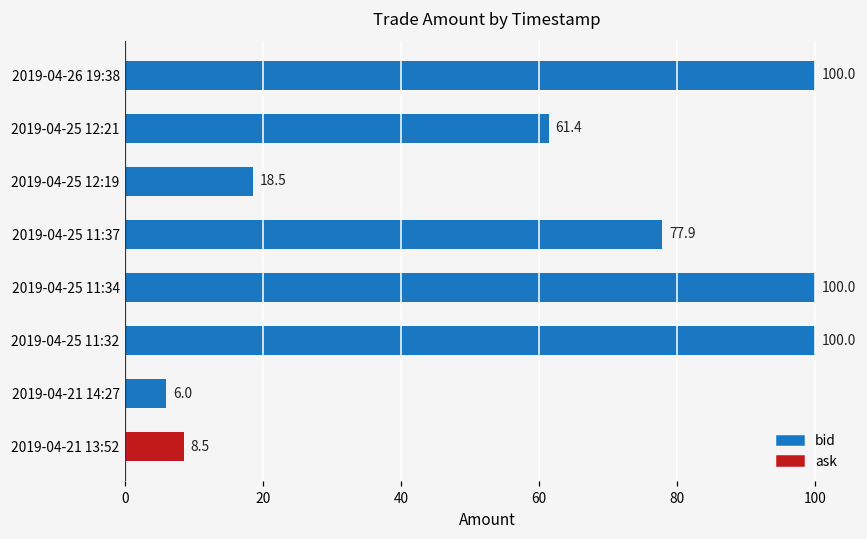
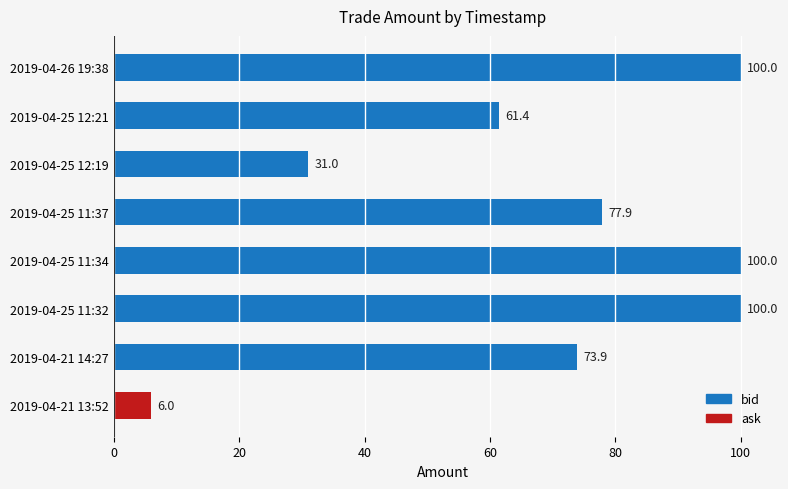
2019-04-25 12:19: 18.5 -> 31.0
2019-04-21 14:27: 6.0 -> 73.9
2019-04-21 13:52: 8.5 -> 6.0
